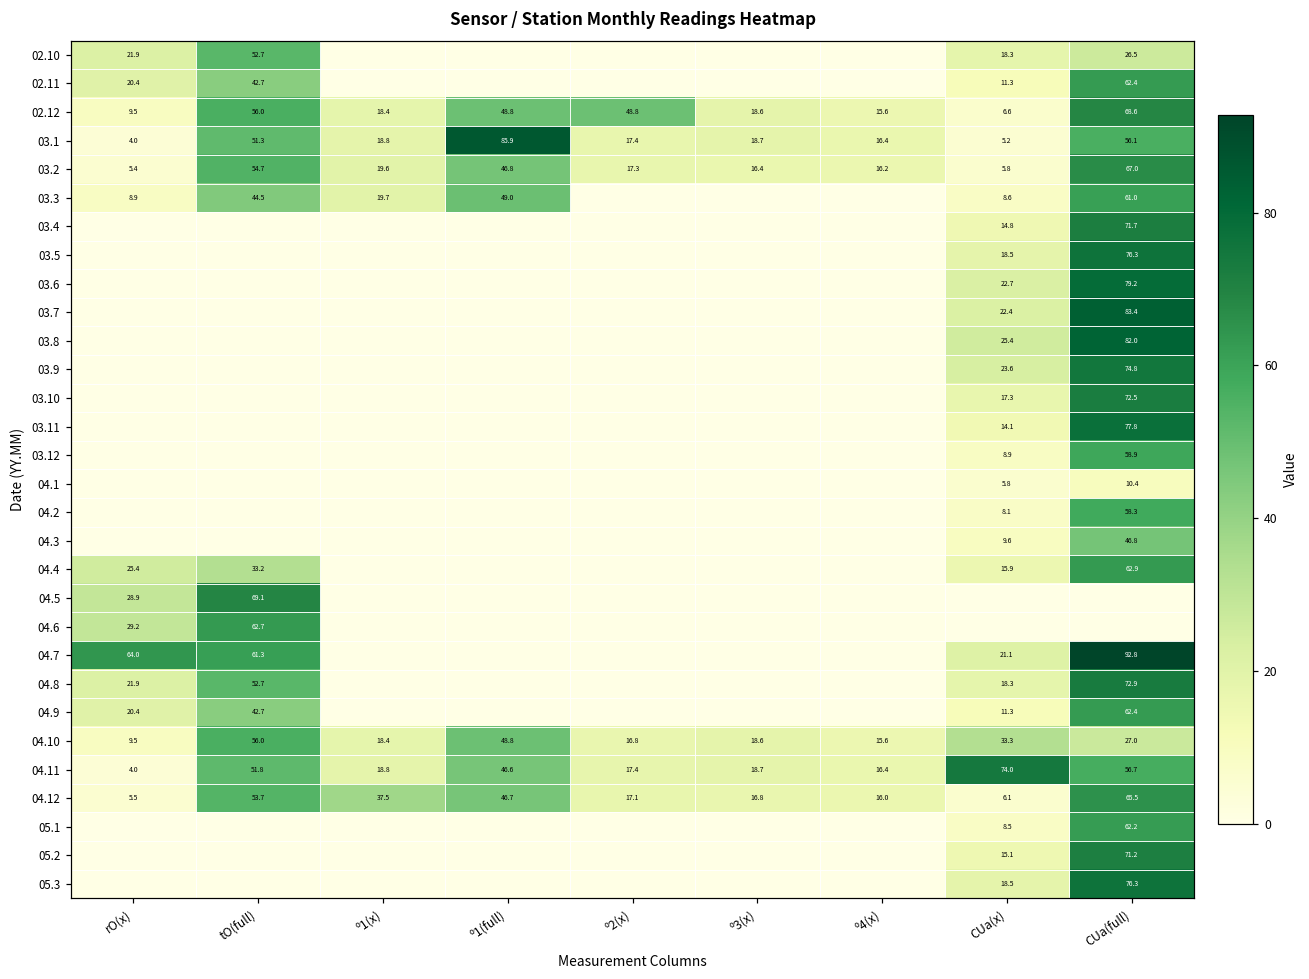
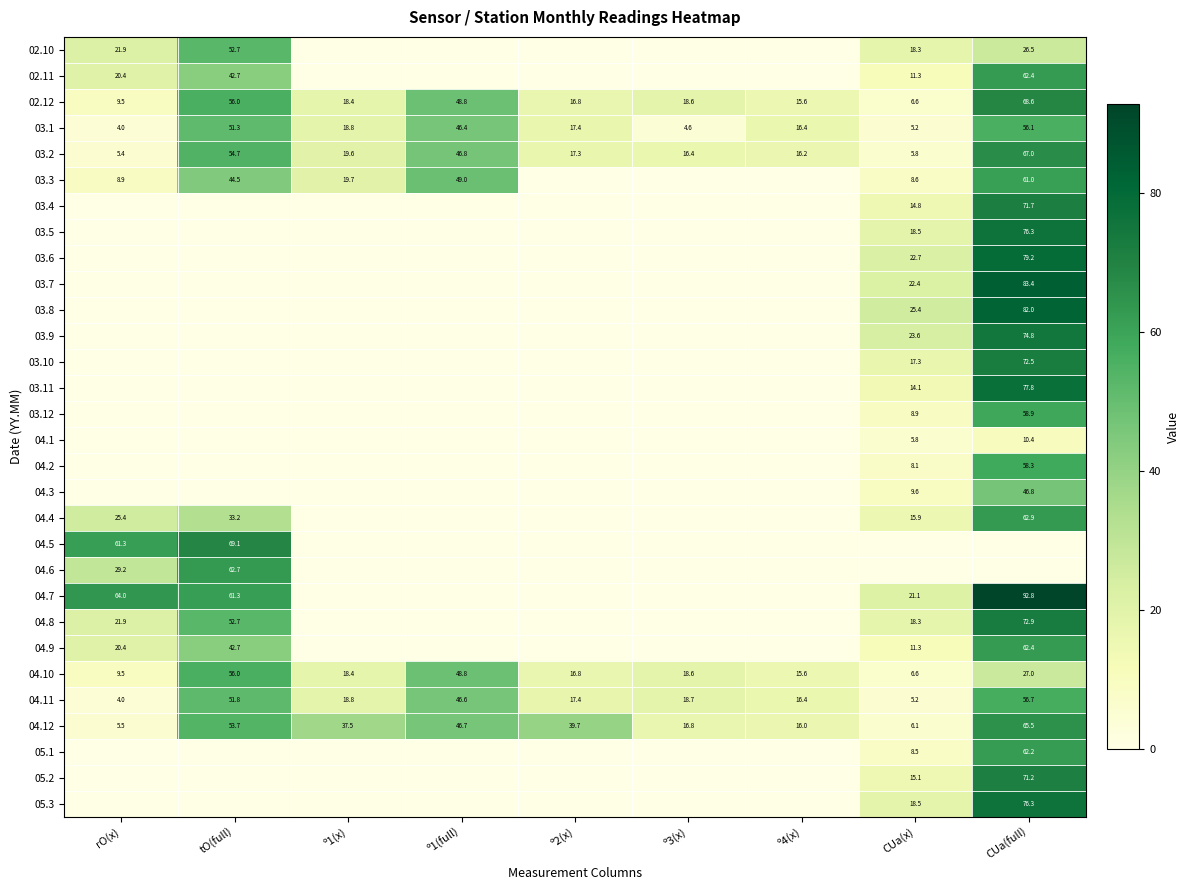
02.12, º2(x): 48.8 -> 16.8
03.1, º1(full): 85.9 -> 46.4
03.1, º3(x): 18.7 -> 4.6
04.5, rO(x): 28.9 -> 61.3
04.10, CUa(x): 33.3 -> 6.6
04.11, CUa(x): 74.0 -> 5.2
04.12, º2(x): 17.1 -> 39.7
